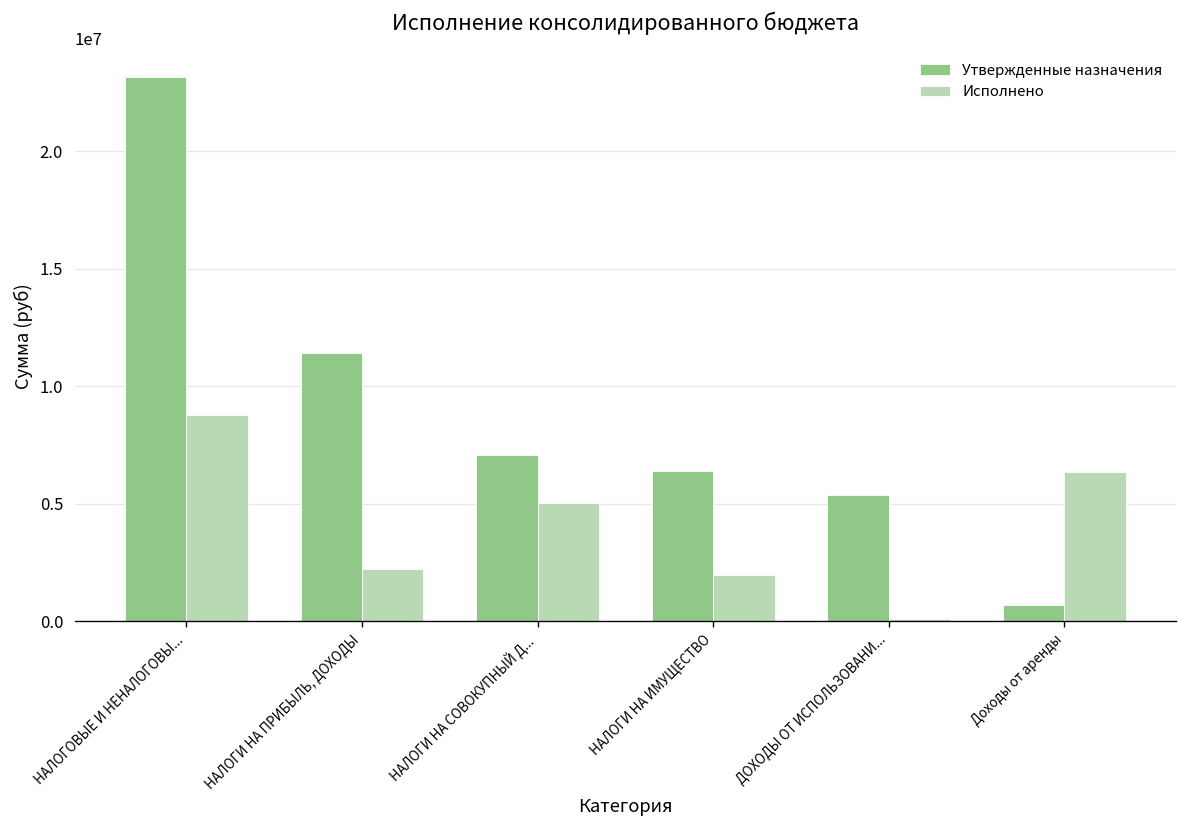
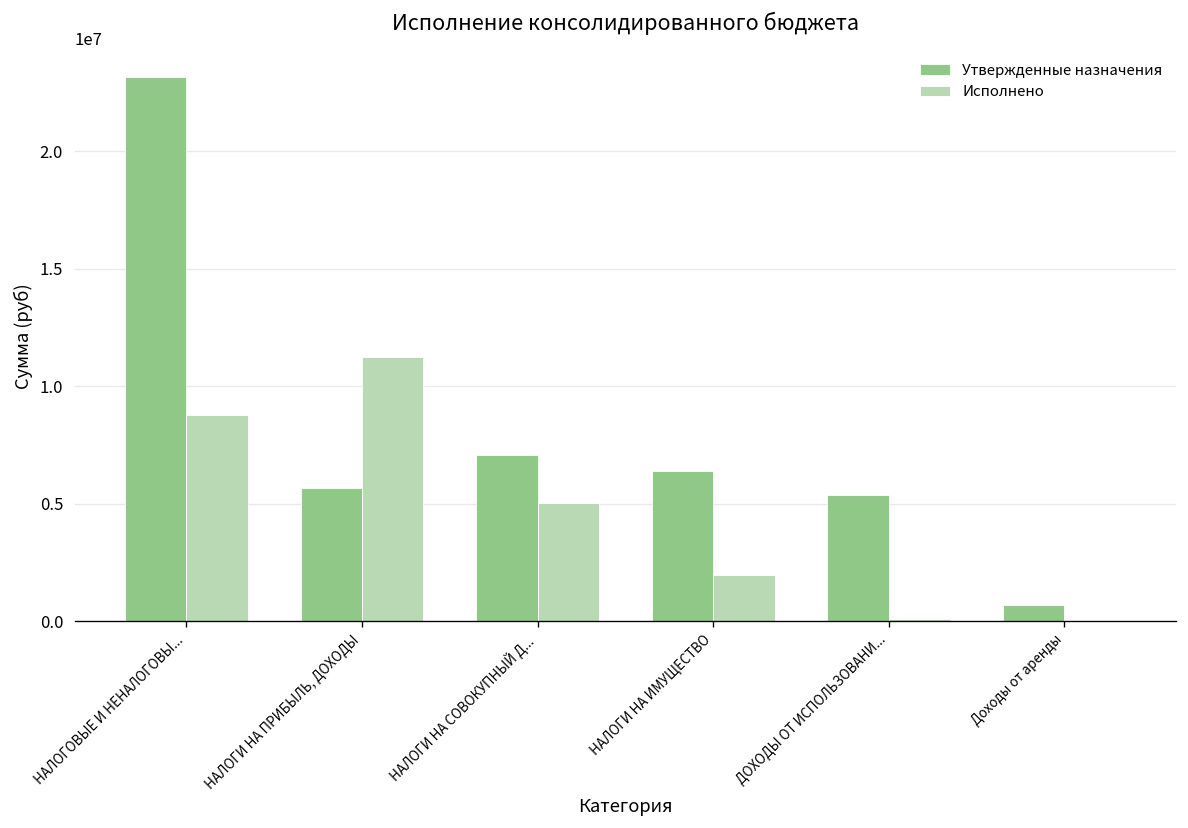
Утвержденные назначения, НАЛОГИ НА ПРИБЫЛЬ, ДОХОДЫ: 11400000 -> 5700000
Исполнено, НАЛОГИ НА ПРИБЫЛЬ, ДОХОДЫ: 2200000 -> 11200000
Исполнено, Доходы от аренды: 6300000 -> 100000
